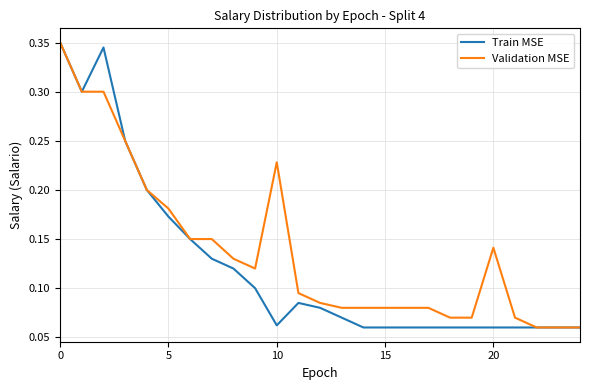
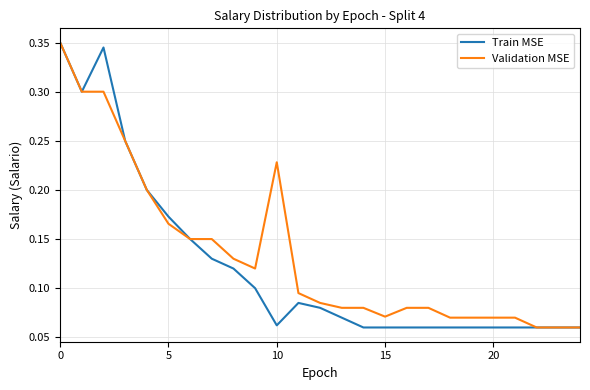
Validation MSE, 5: 0.18 -> 0.17
Validation MSE, 15: 0.08 -> 0.07
Validation MSE, 20: 0.14 -> 0.07
